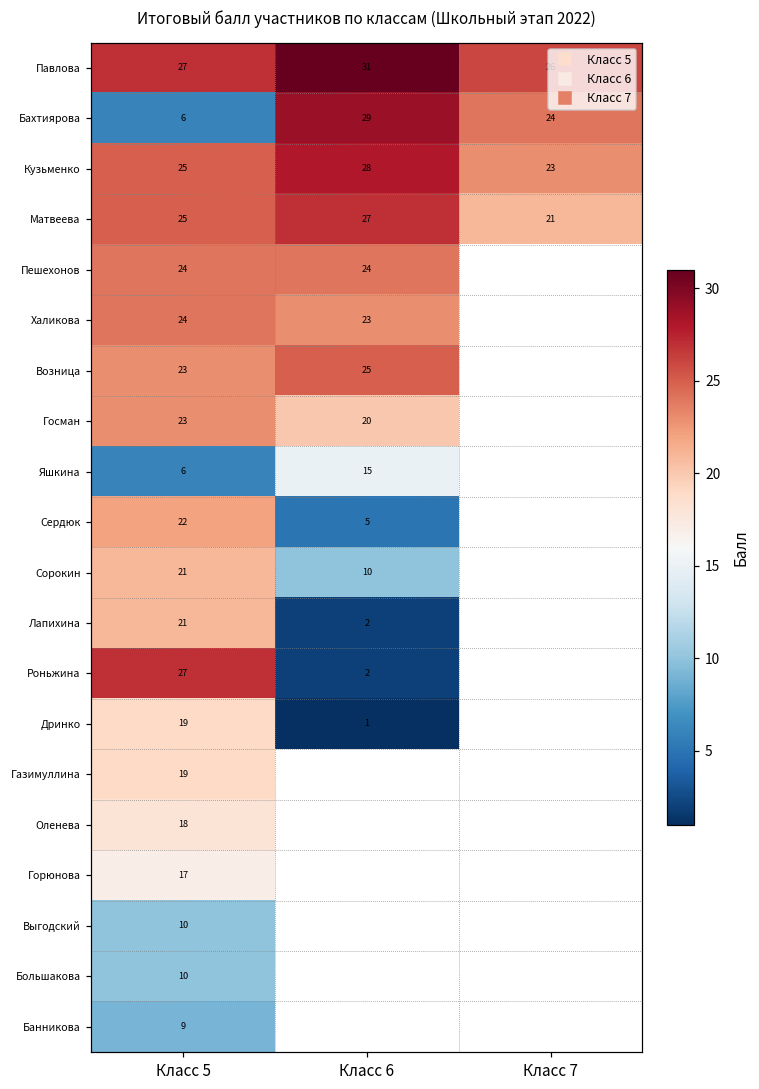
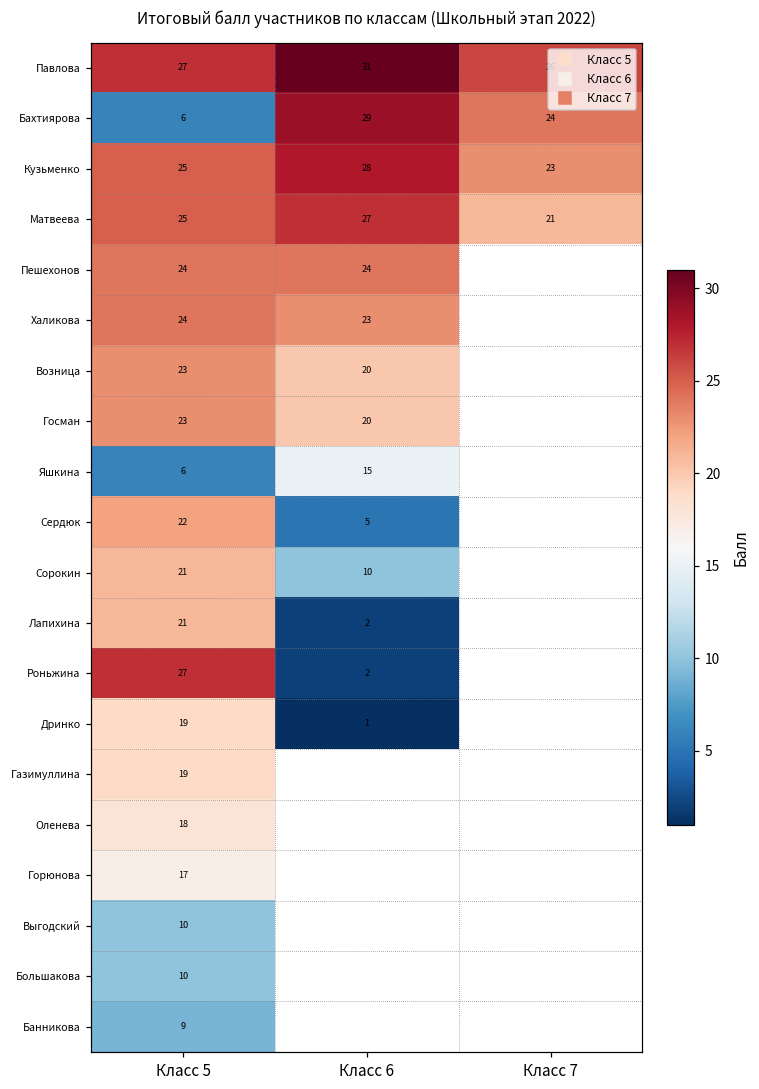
Возница, Класс 6: 25 -> 20
